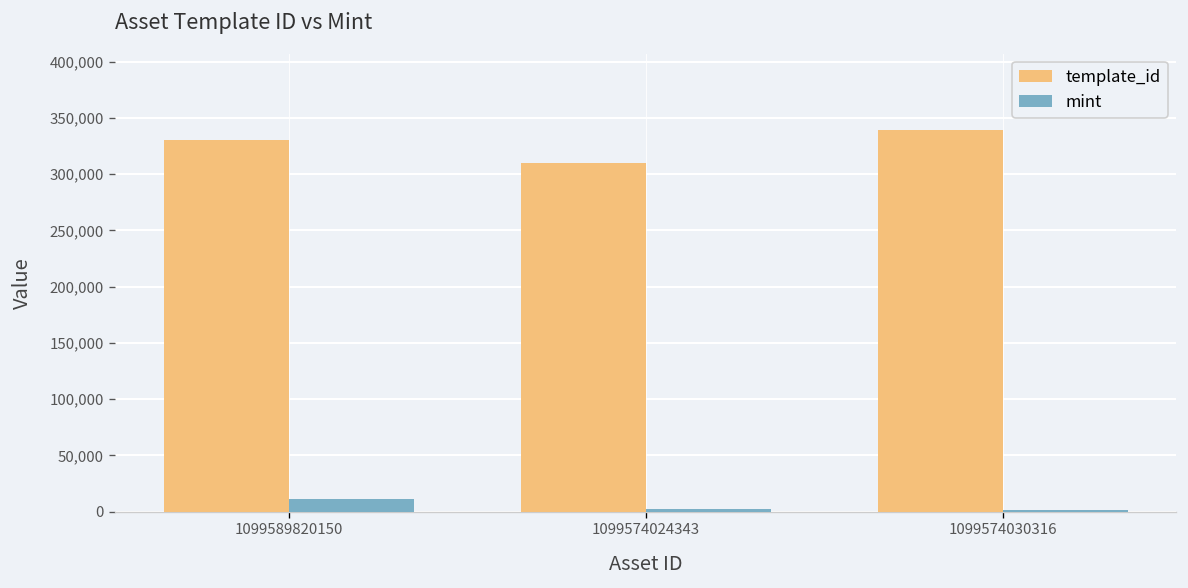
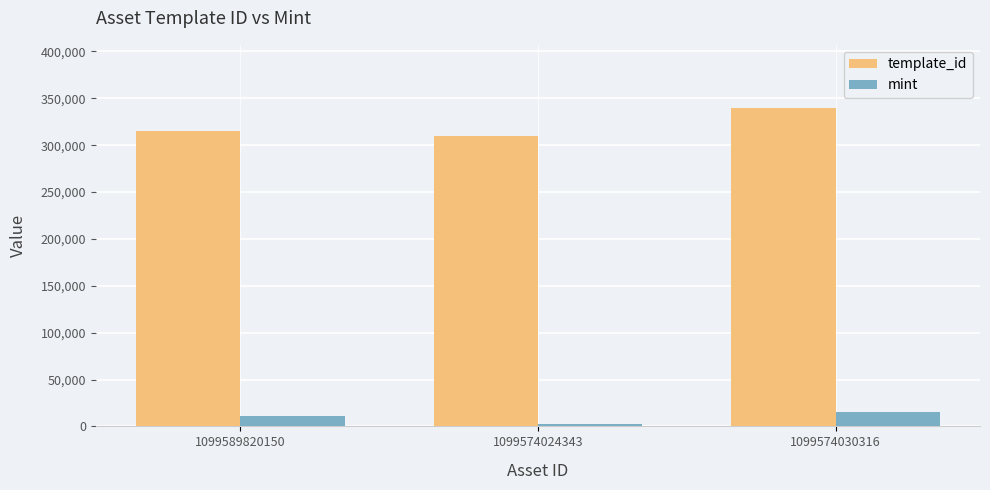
template_id, 1099589820150: 330,000 -> 320,000
mint, 1099574030316: 0 -> 20,000
